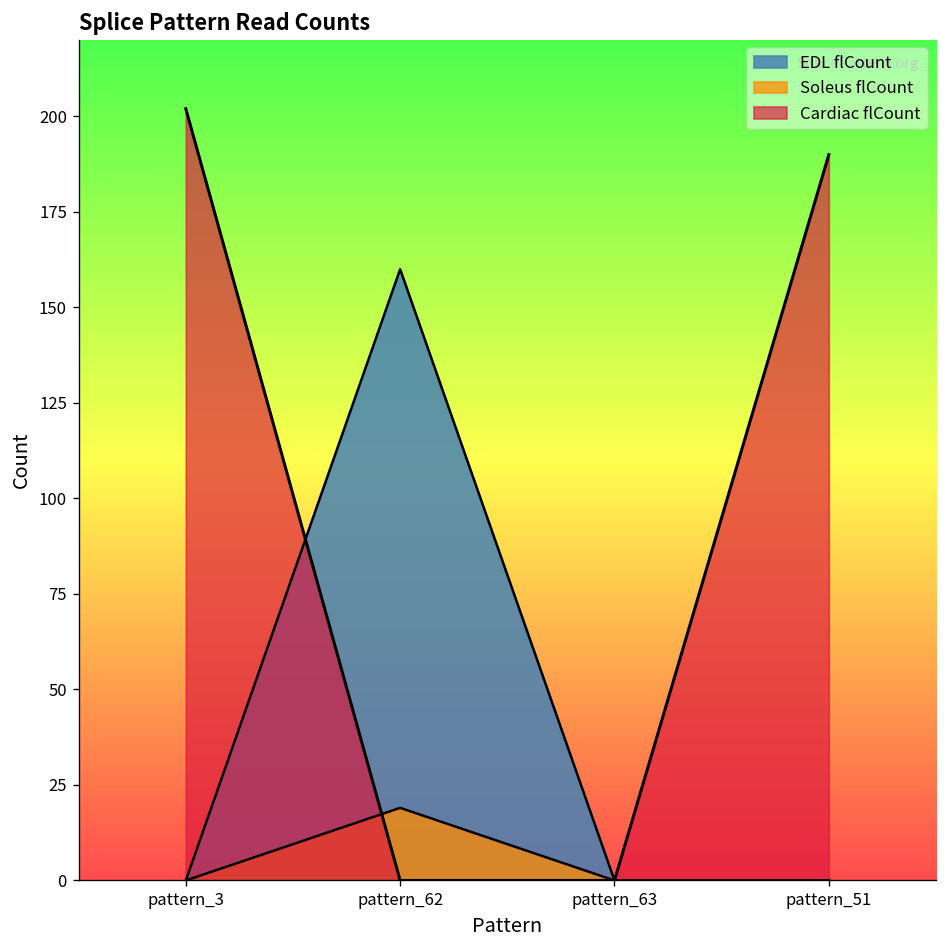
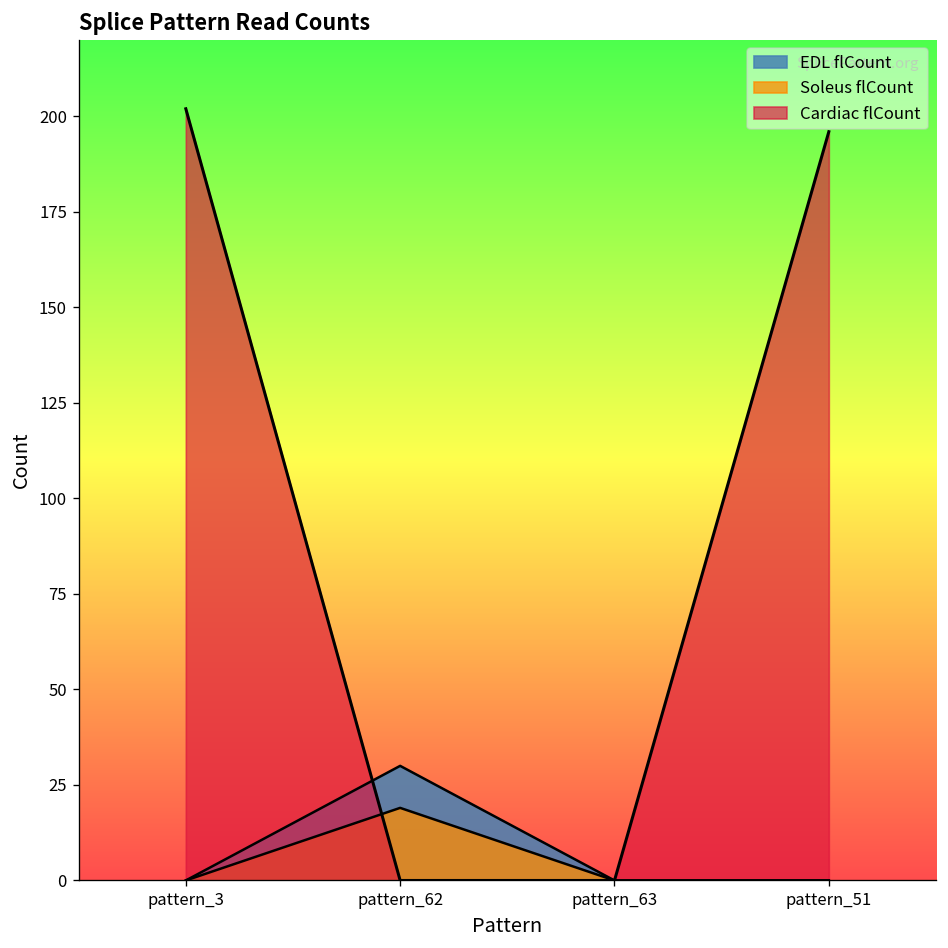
EDL flCount, pattern_62: 160 -> 30
Cardiac flCount, pattern_51: 190 -> 196
